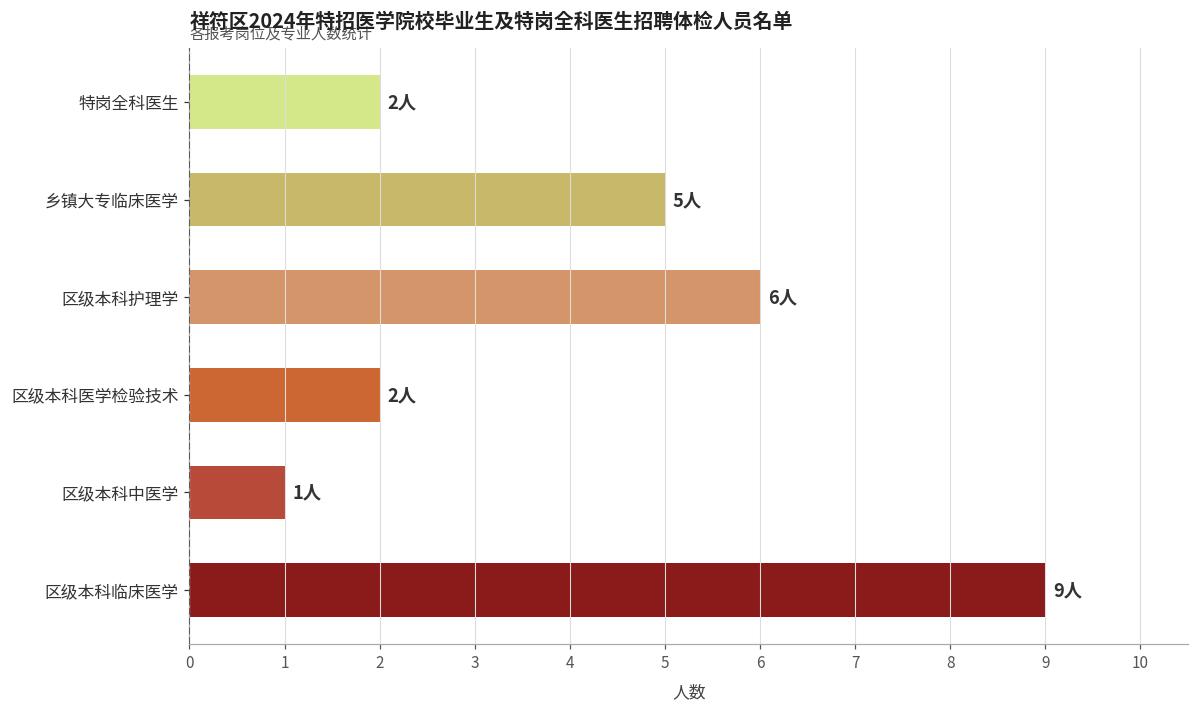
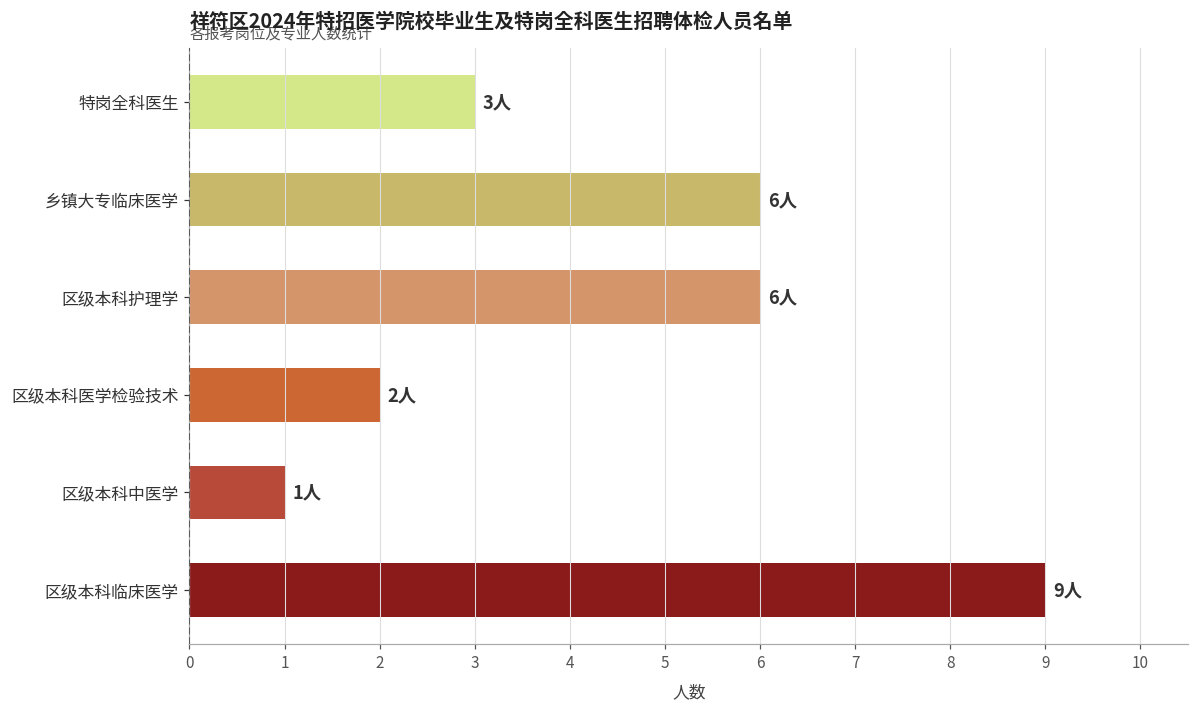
特岗全科医生: 2人 -> 3人
乡镇大专临床医学: 5人 -> 6人
